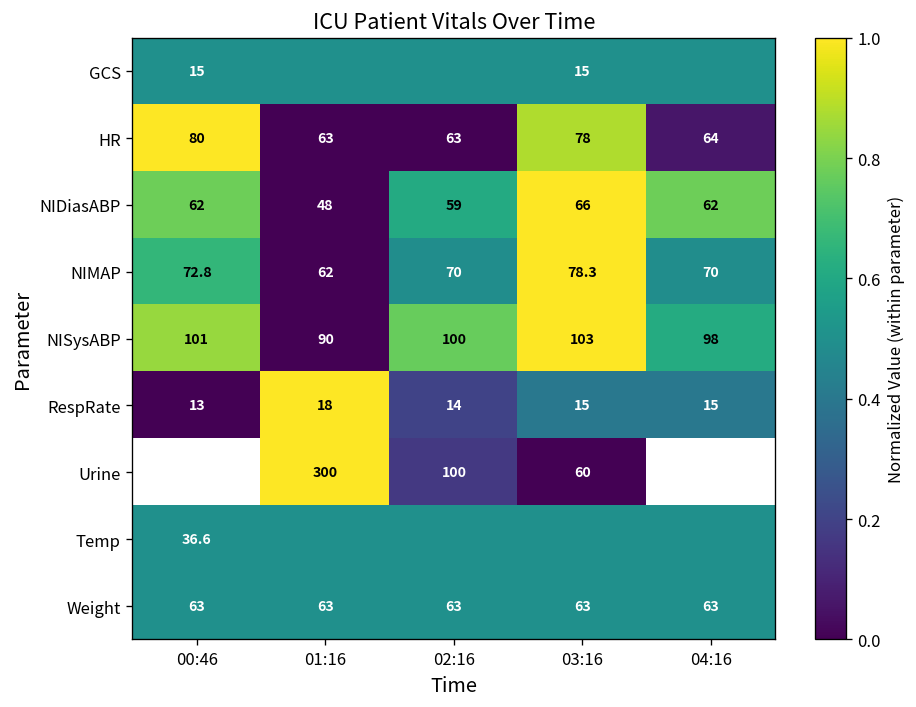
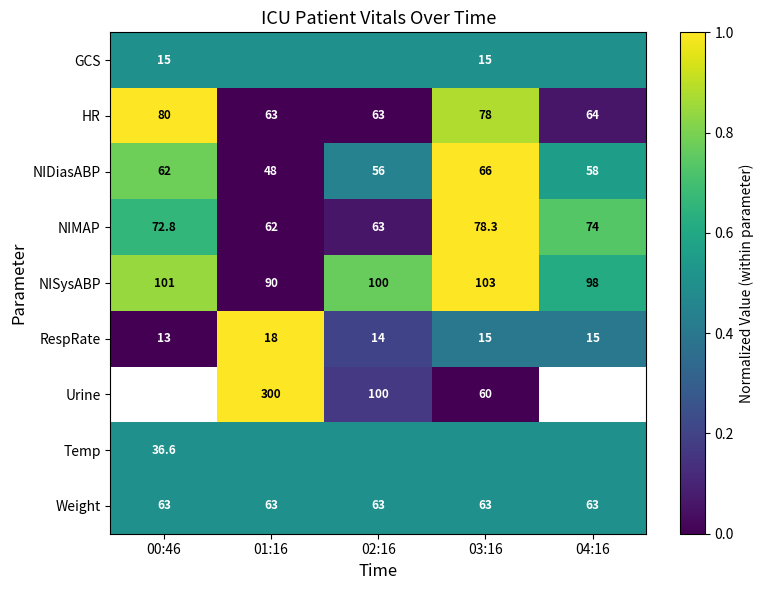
NIDiasABP, 02:16: 59 -> 56
NIDiasABP, 04:16: 62 -> 58
NIMAP, 02:16: 70 -> 63
NIMAP, 04:16: 70 -> 74
